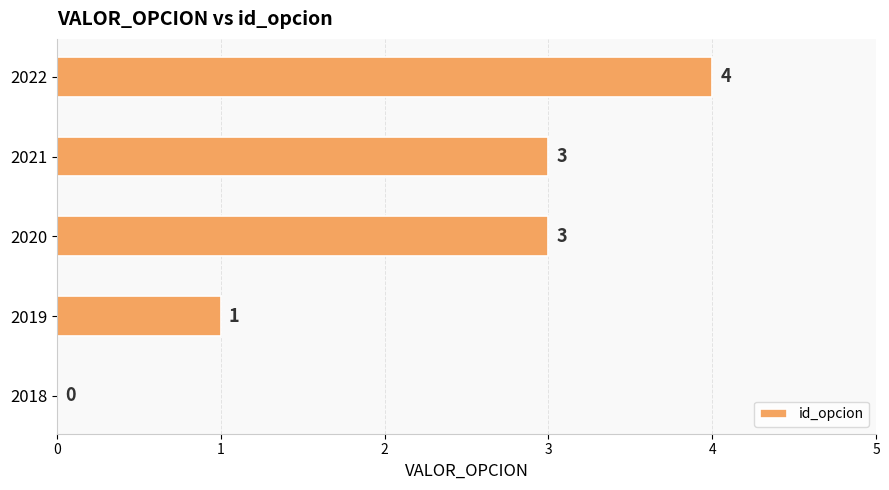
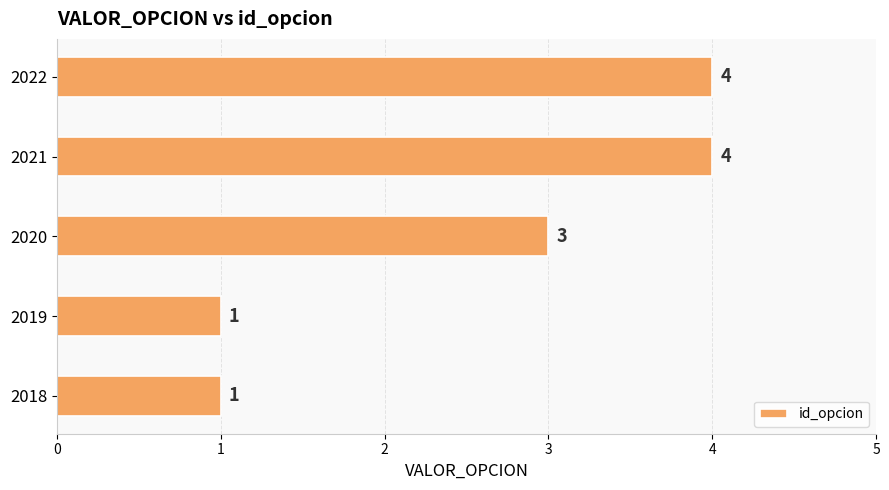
2021: 3 -> 4
2018: 0 -> 1
